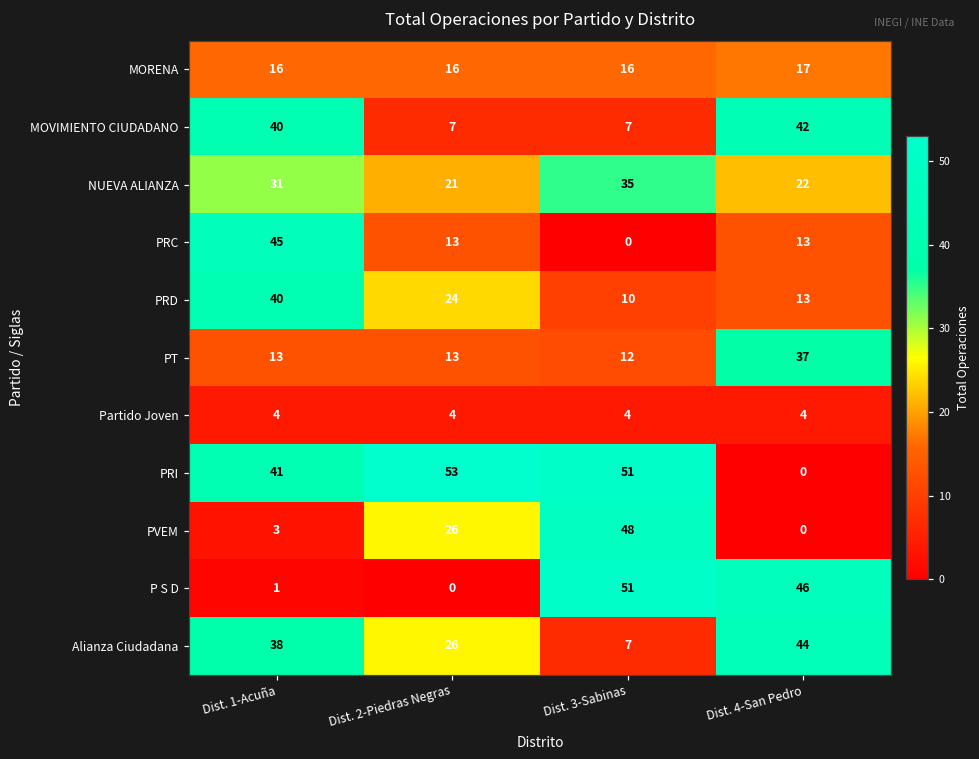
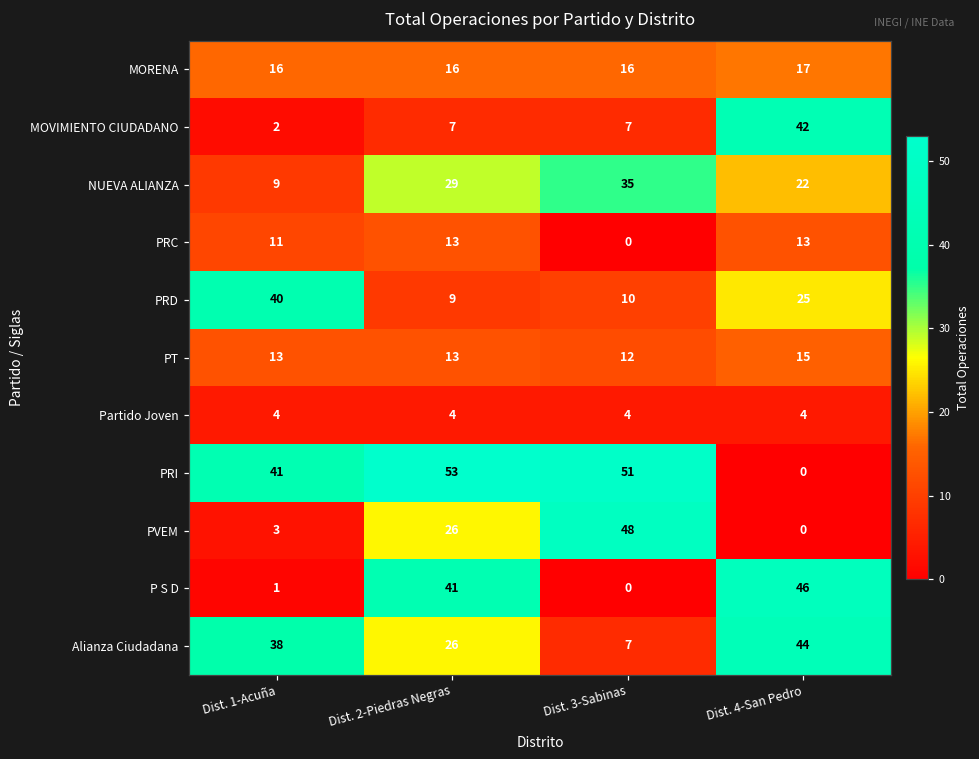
MOVIMIENTO CIUDADANO, Dist. 1-Acuña: 40 -> 2
NUEVA ALIANZA, Dist. 1-Acuña: 31 -> 9
NUEVA ALIANZA, Dist. 2-Piedras Negras: 21 -> 29
PRC, Dist. 1-Acuña: 45 -> 11
PRD, Dist. 2-Piedras Negras: 24 -> 9
PRD, Dist. 4-San Pedro: 13 -> 25
PT, Dist. 4-San Pedro: 37 -> 15
P S D, Dist. 2-Piedras Negras: 0 -> 41
P S D, Dist. 3-Sabinas: 51 -> 0
